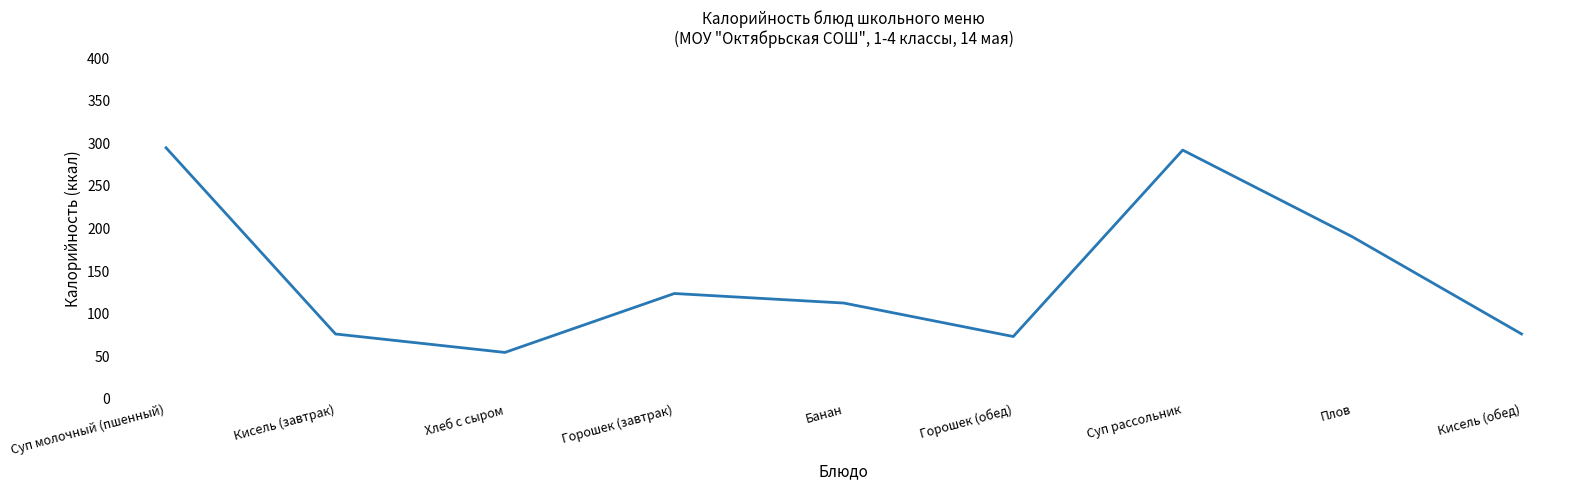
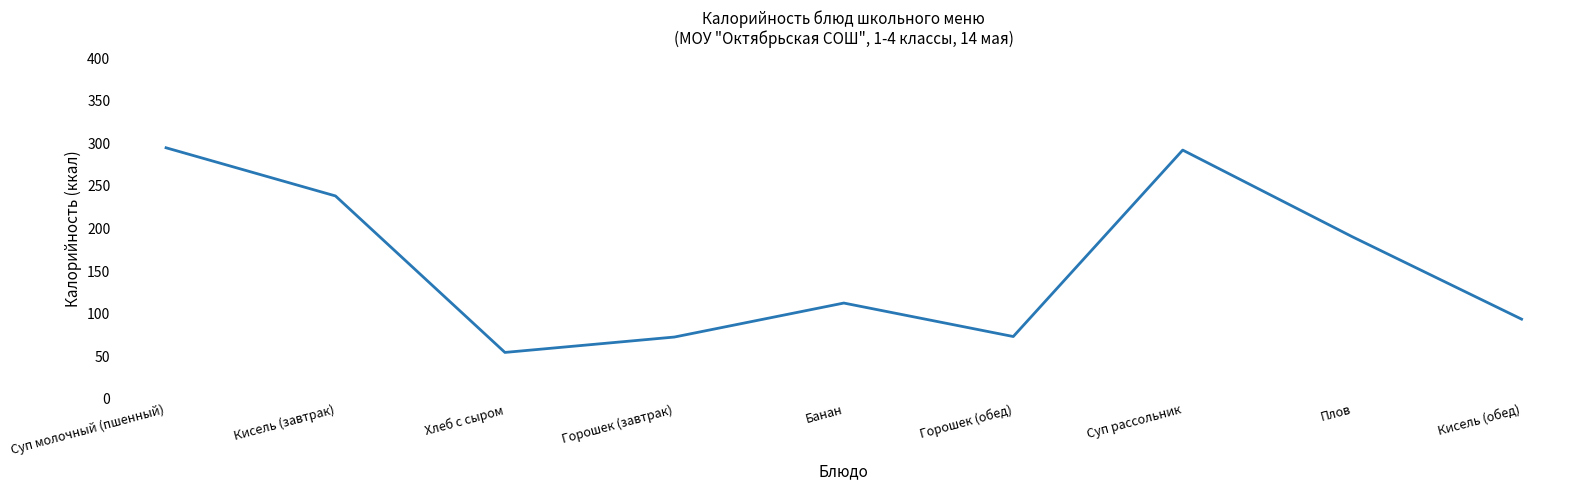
Кисель (завтрак): 80 -> 240
Горошек (завтрак): 120 -> 70
Кисель (обед): 80 -> 90
